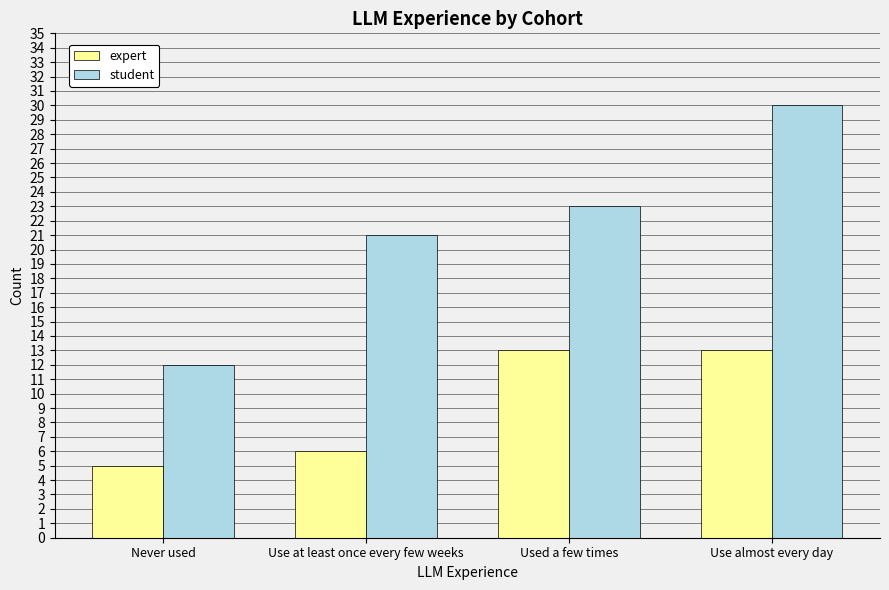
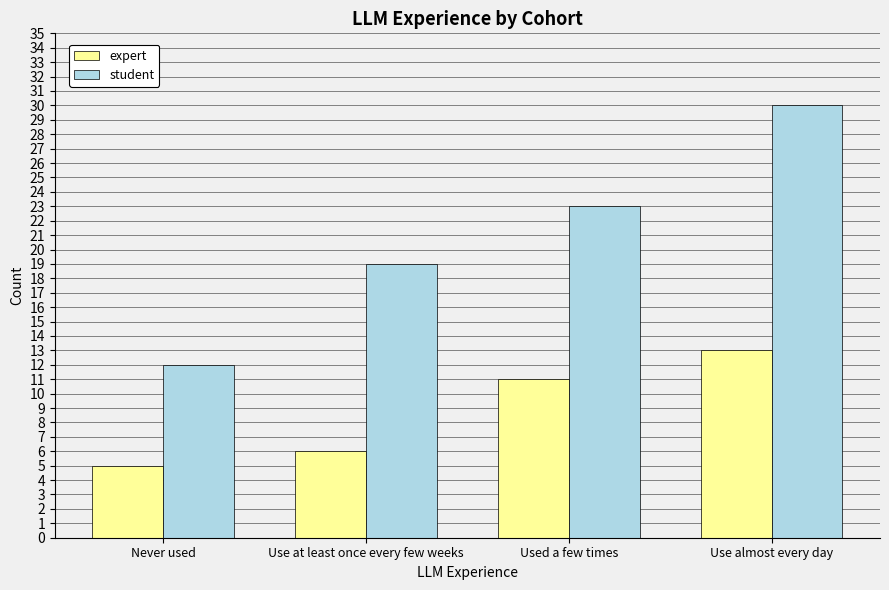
student, Use at least once every few weeks: 21 -> 19
expert, Used a few times: 13 -> 11
